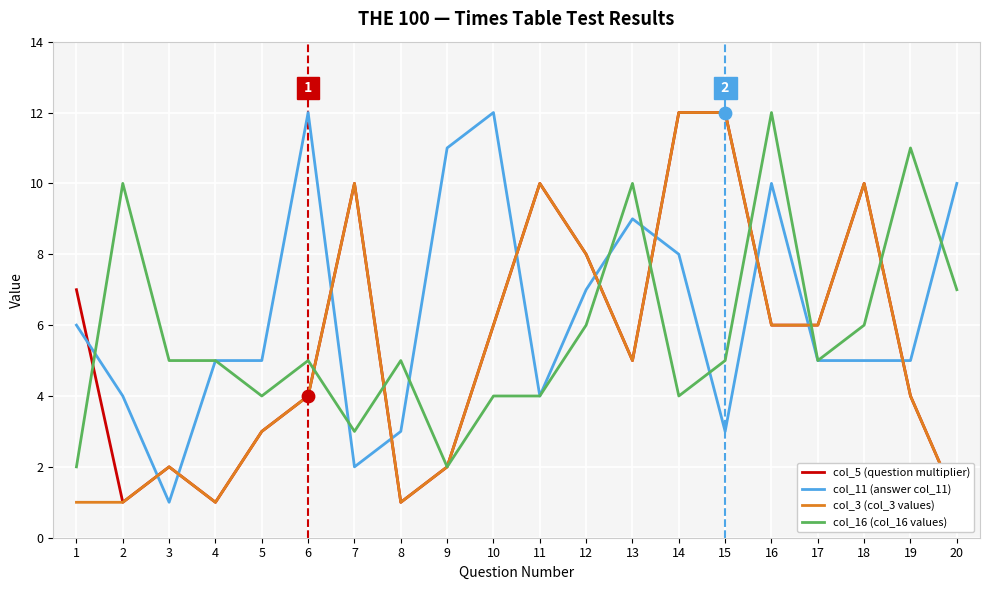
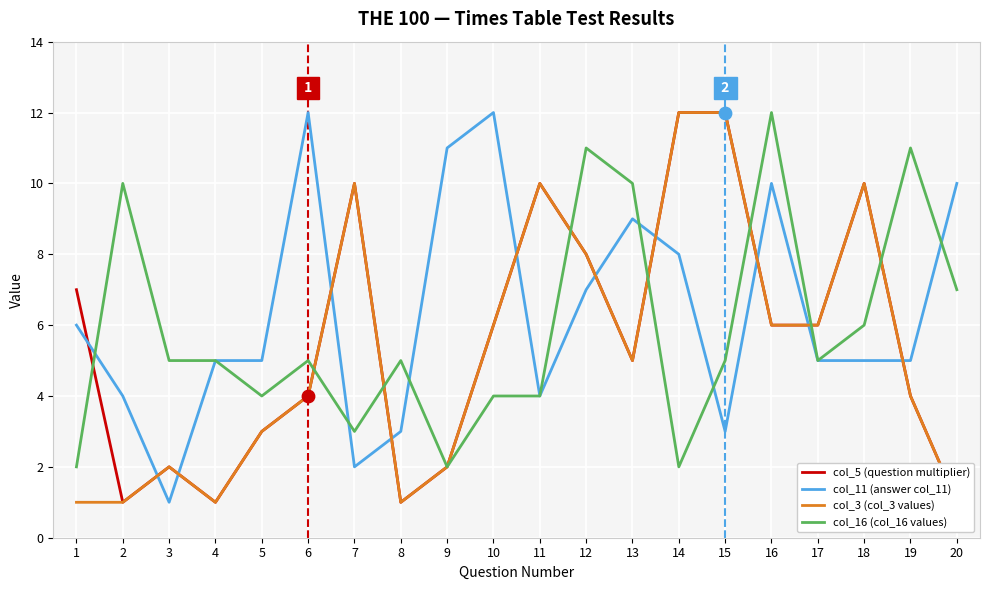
col_16 (col_16 values), 12: 6 -> 11
col_16 (col_16 values), 14: 4 -> 2
